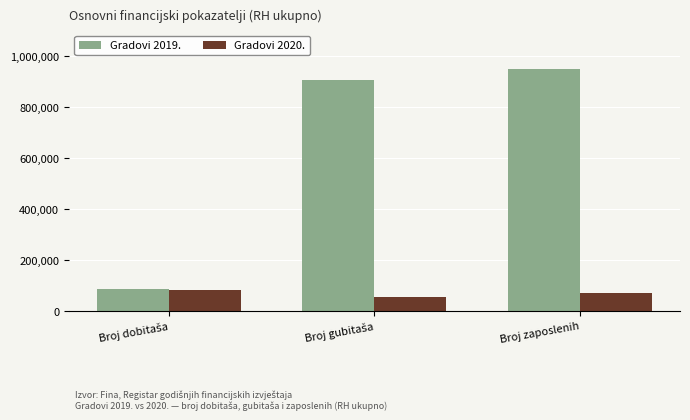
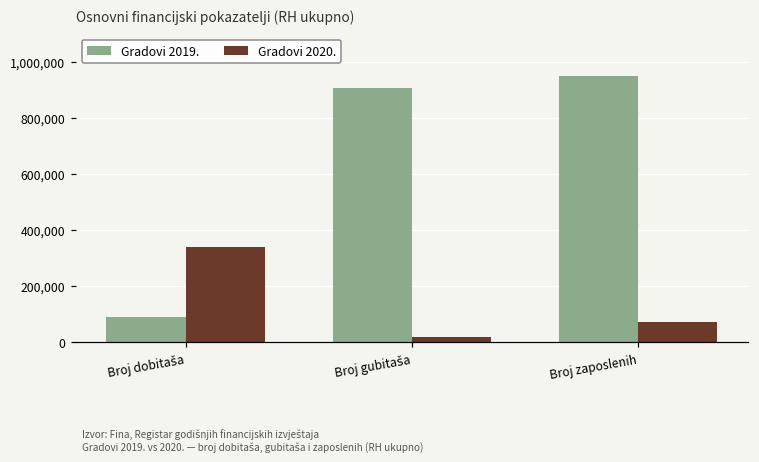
Gradovi 2020., Broj dobitaša: 80,000 -> 340,000
Gradovi 2020., Broj gubitaša: 60,000 -> 20,000
